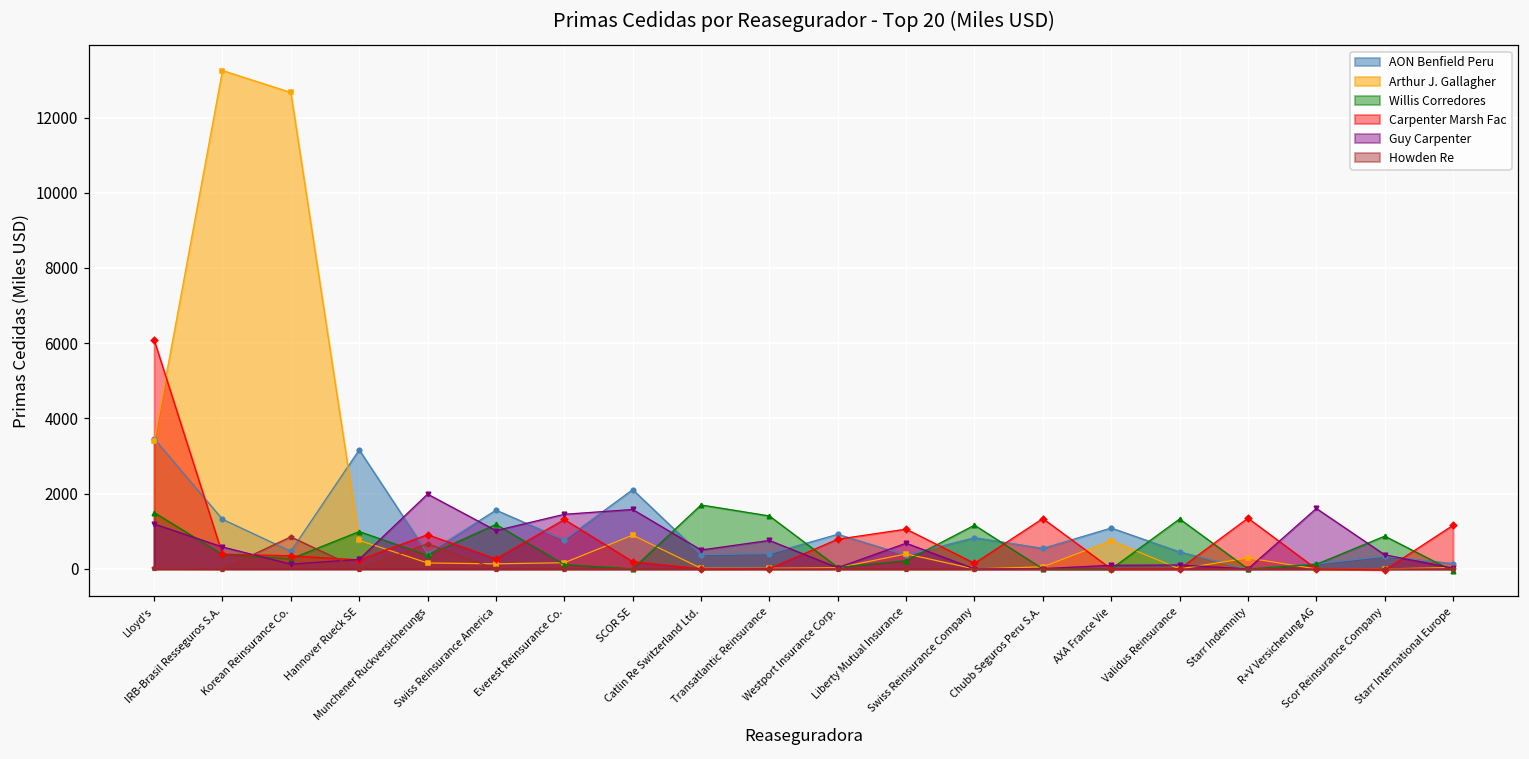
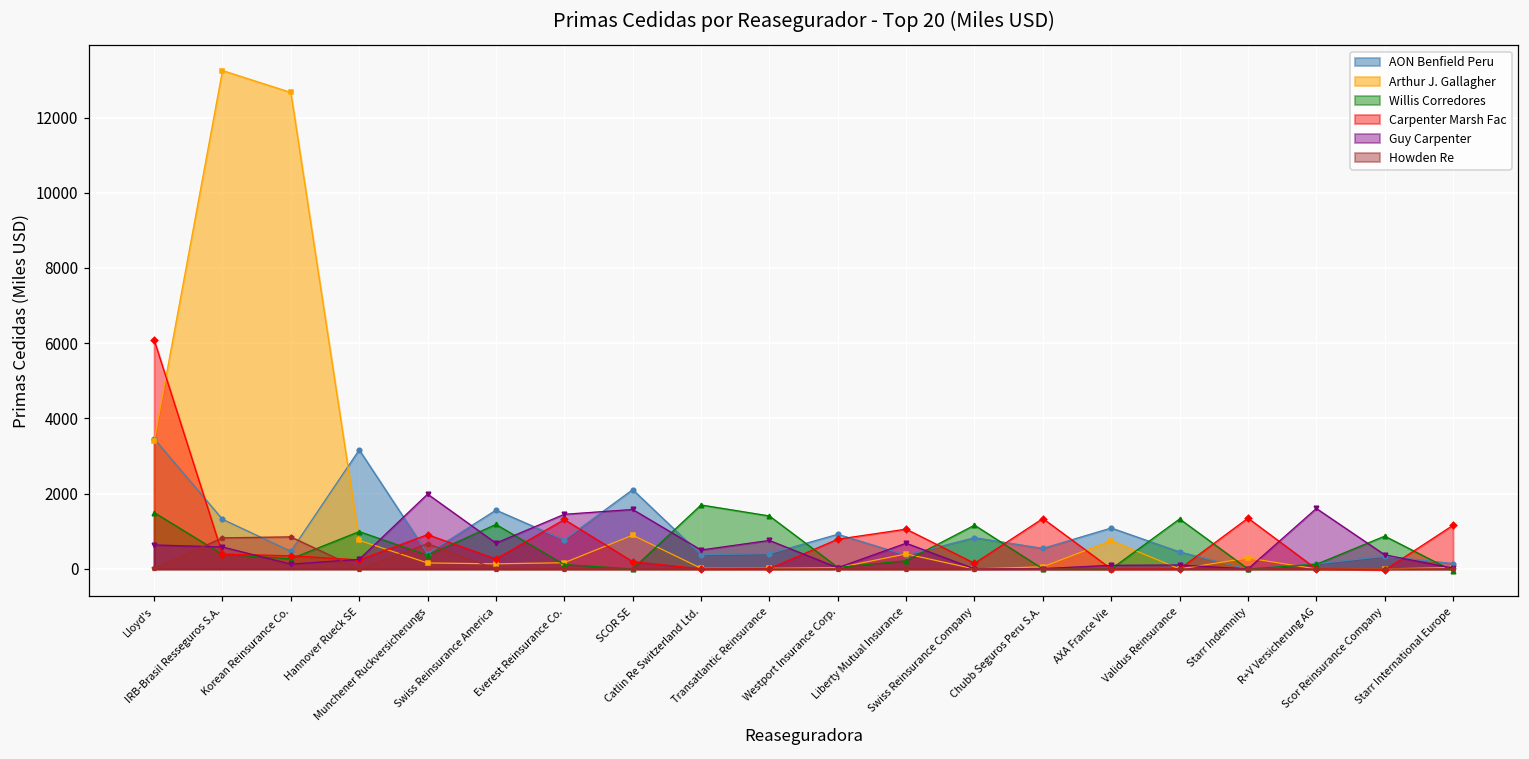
Guy Carpenter, Lloyd's: 1200 -> 600
Howden Re, IRB-Brasil Resseguros S.A.: 0 -> 800
Guy Carpenter, Swiss Reinsurance America: 1000 -> 700
